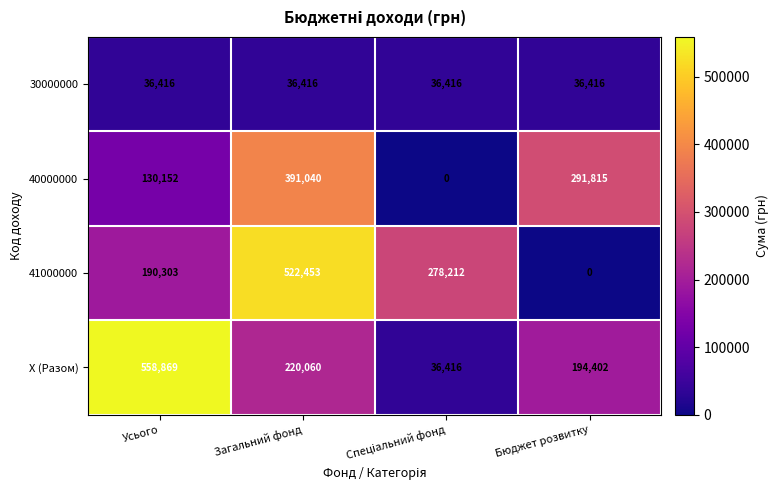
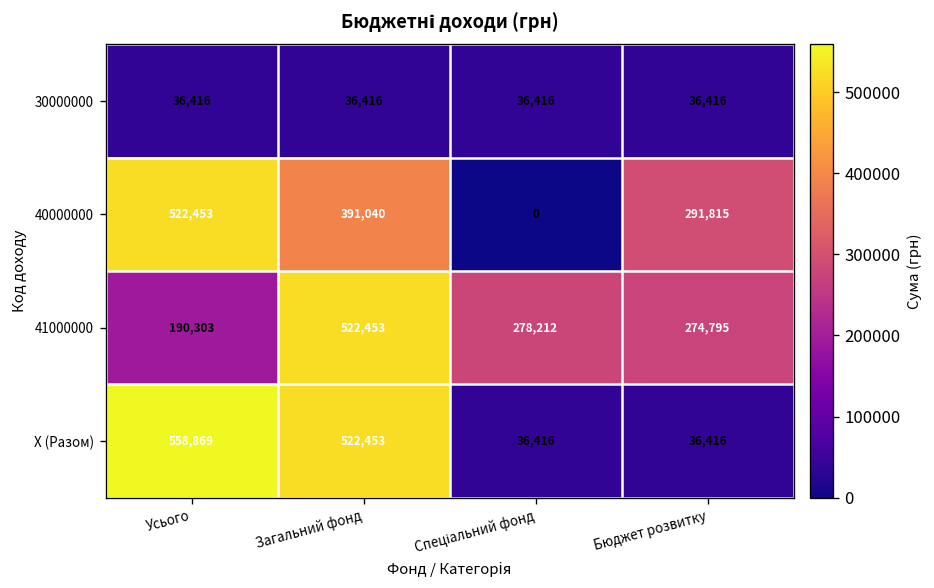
40000000, Усього: 130,152 -> 522,453
41000000, Бюджет розвитку: 0 -> 274,795
X (Разом), Загальний фонд: 220,060 -> 522,453
X (Разом), Бюджет розвитку: 194,402 -> 36,416
